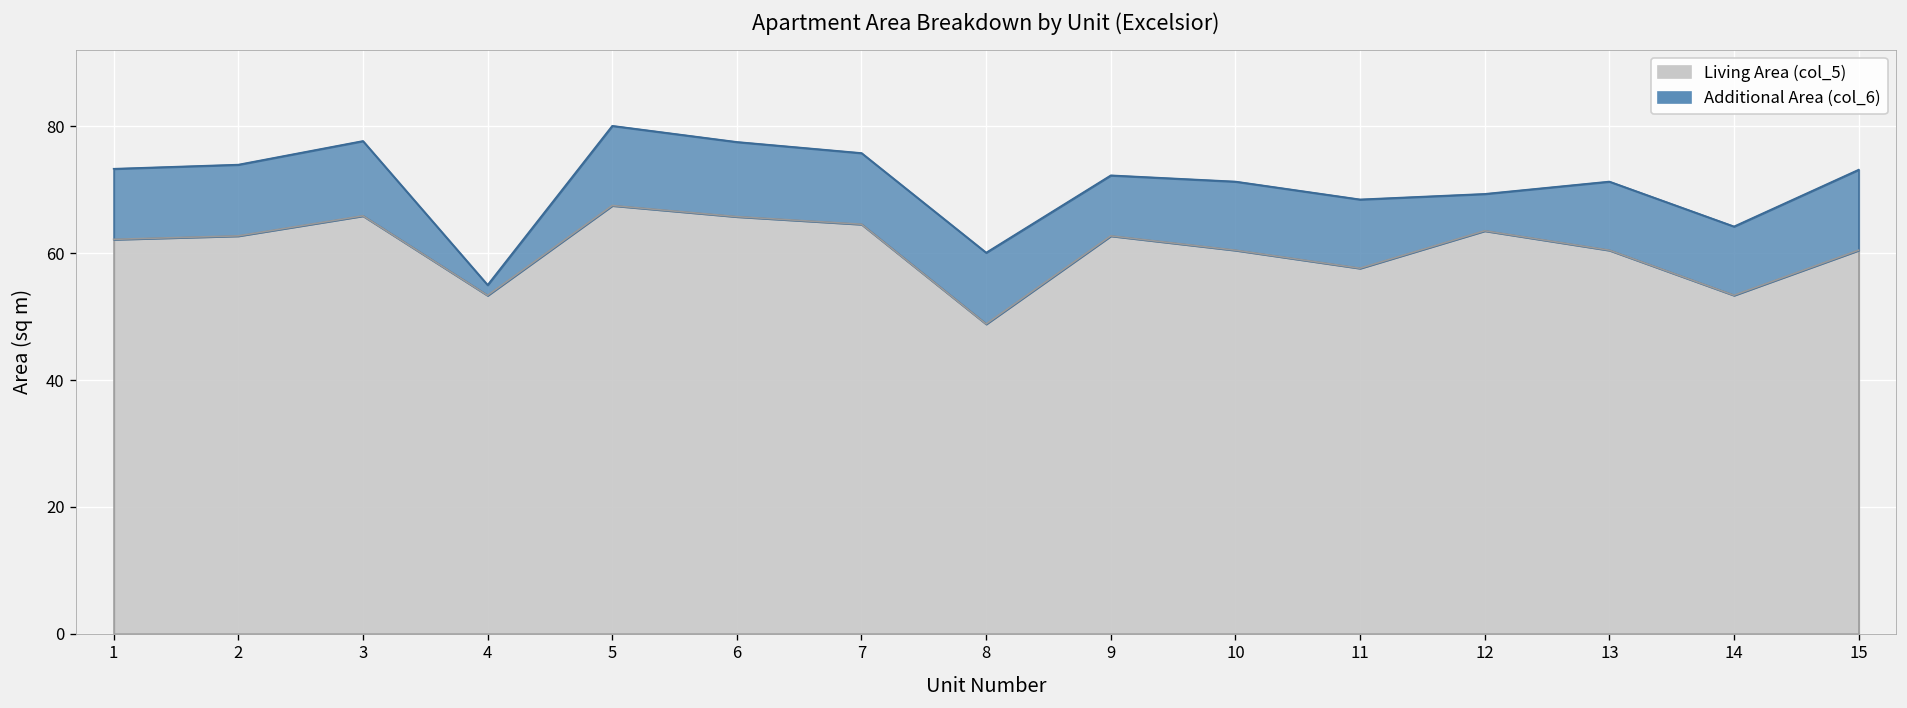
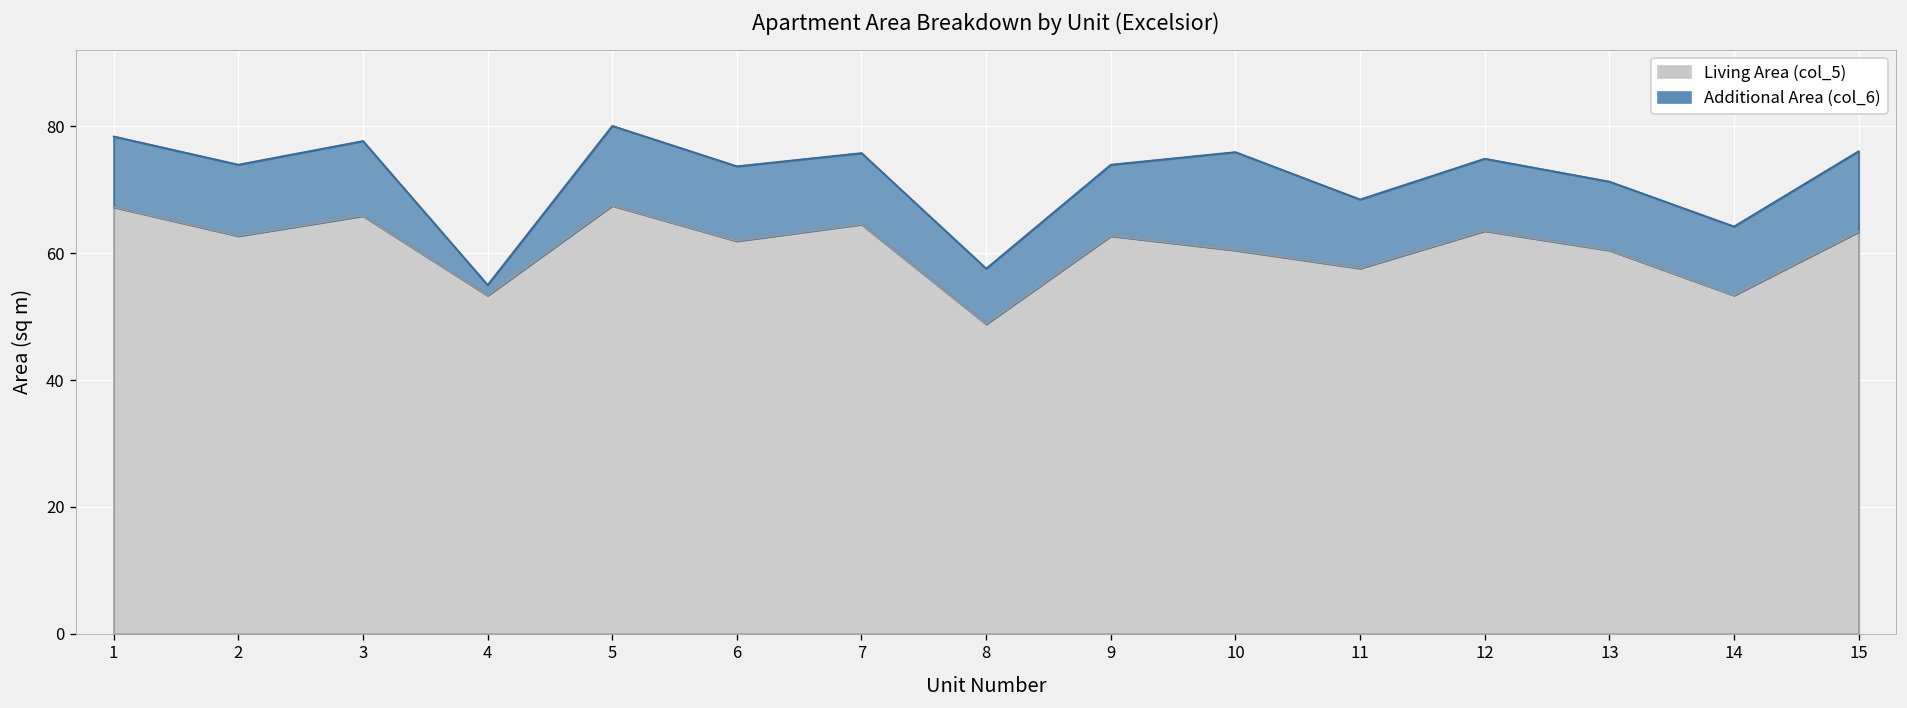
Living Area (col_5), 1: 62 -> 67
Living Area (col_5), 6: 66 -> 62
Additional Area (col_6), 8: 11 -> 9
Additional Area (col_6), 9: 10 -> 11
Additional Area (col_6), 10: 11 -> 15
Additional Area (col_6), 12: 6 -> 11
Living Area (col_5), 15: 60 -> 63
